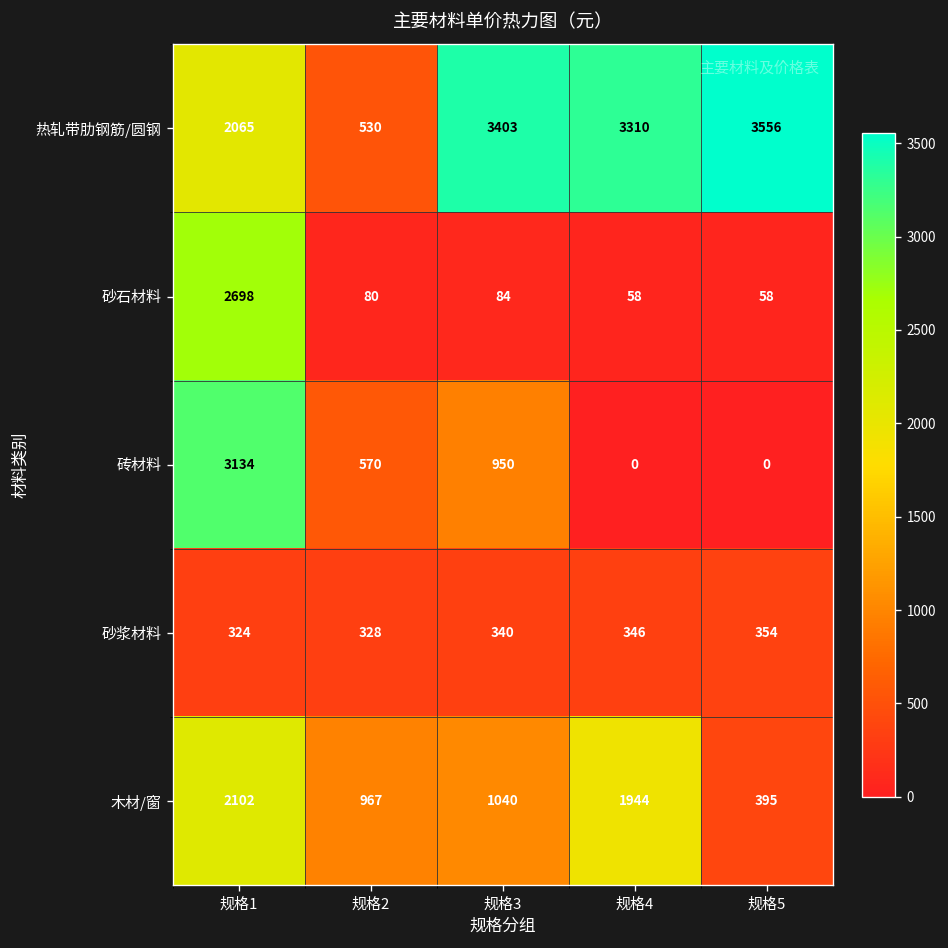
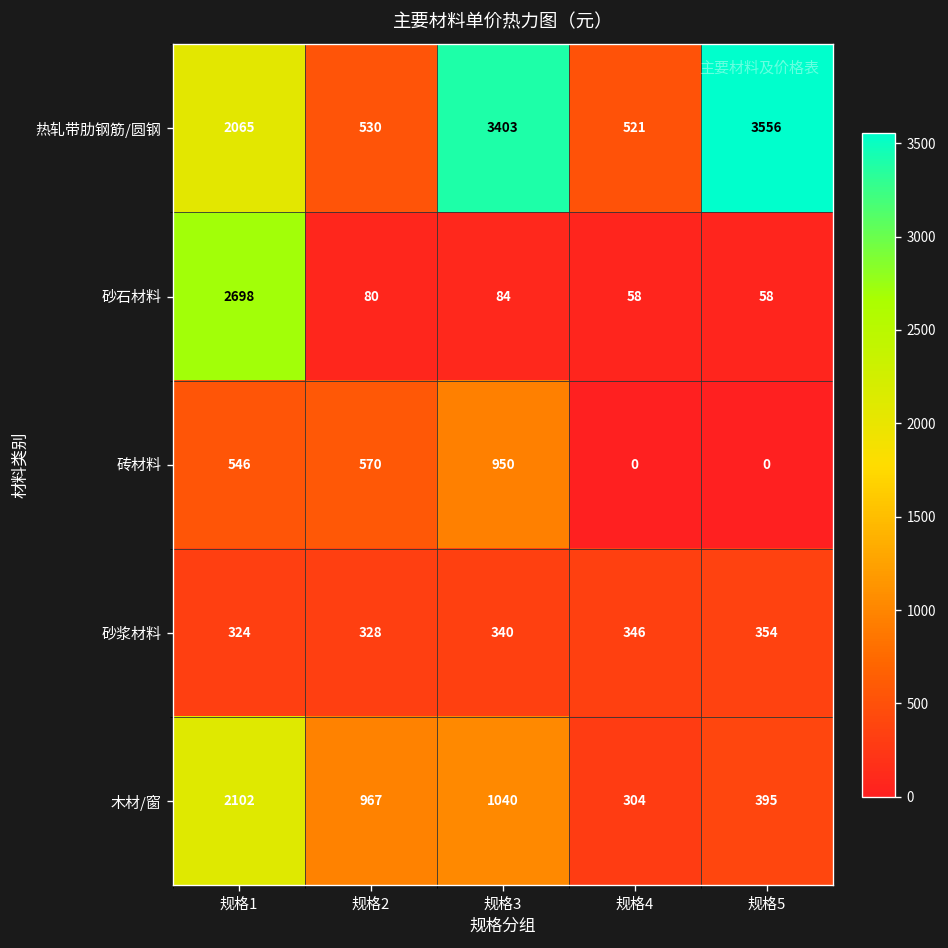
热轧带肋钢筋/圆钢, 规格4: 3310 -> 521
砖材料, 规格1: 3134 -> 546
木材/窗, 规格4: 1944 -> 304
